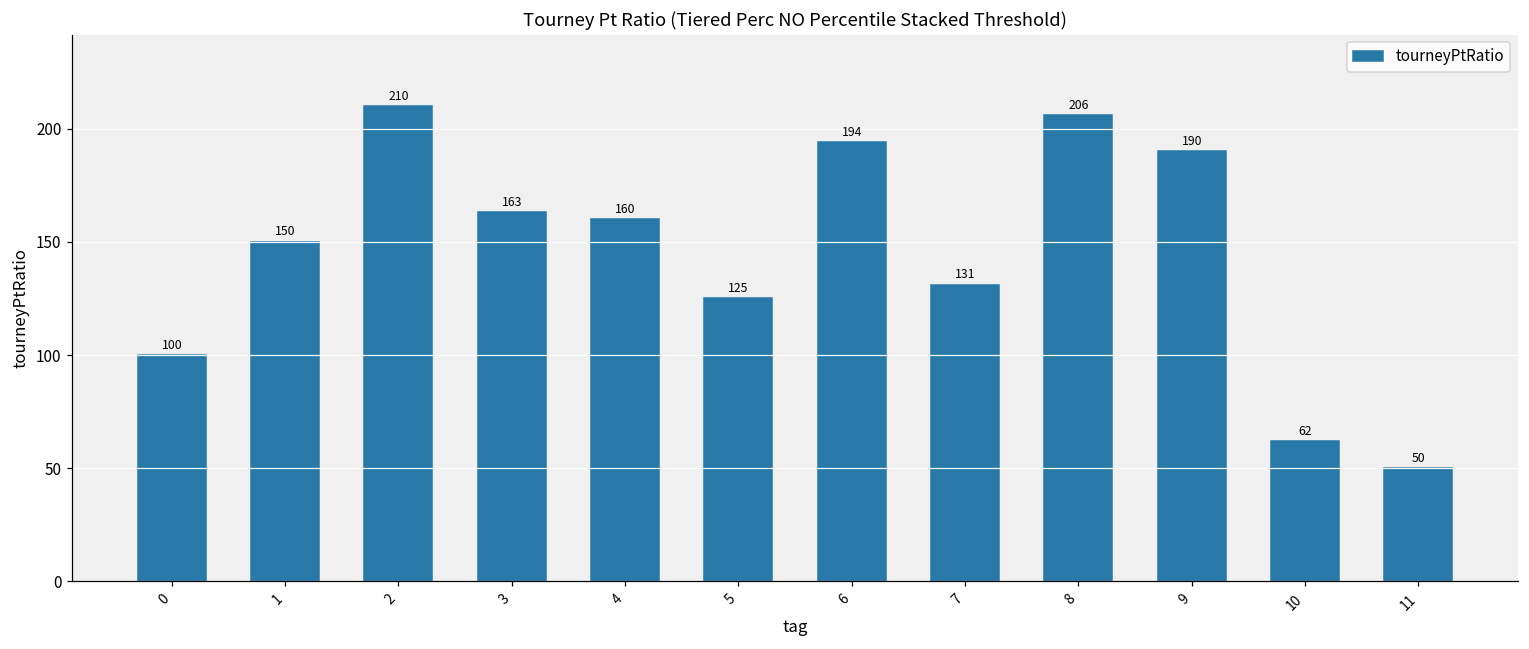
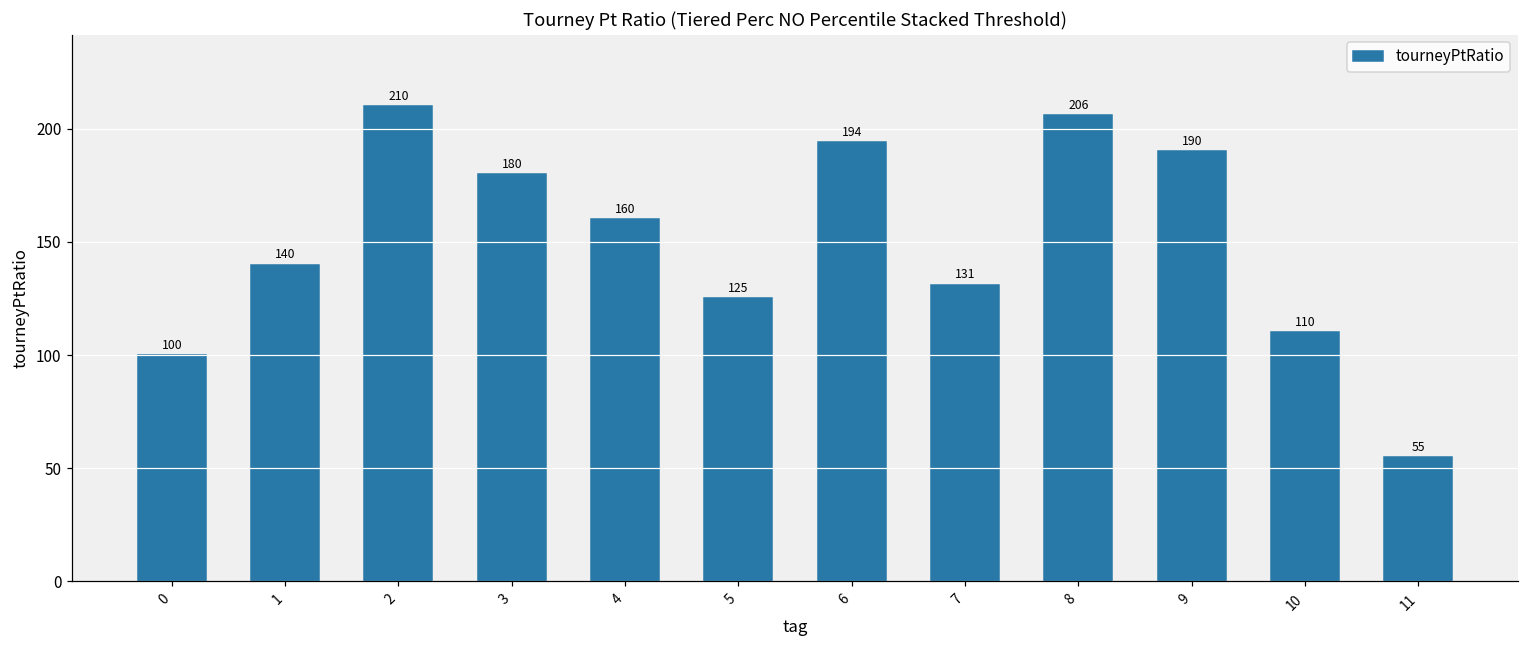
1: 150 -> 140
3: 163 -> 180
10: 62 -> 110
11: 50 -> 55
